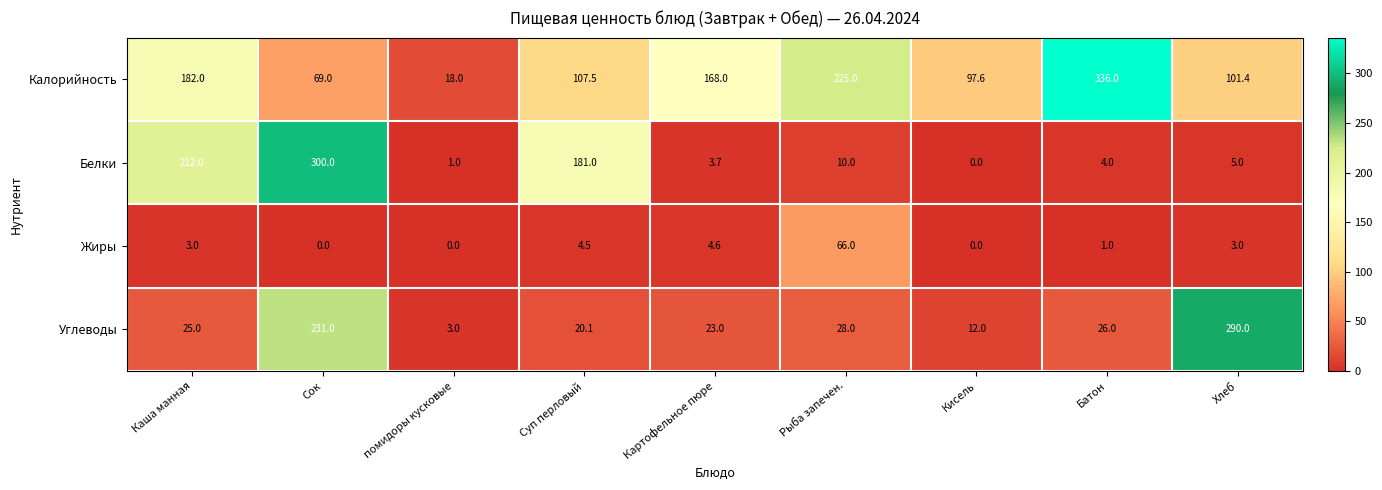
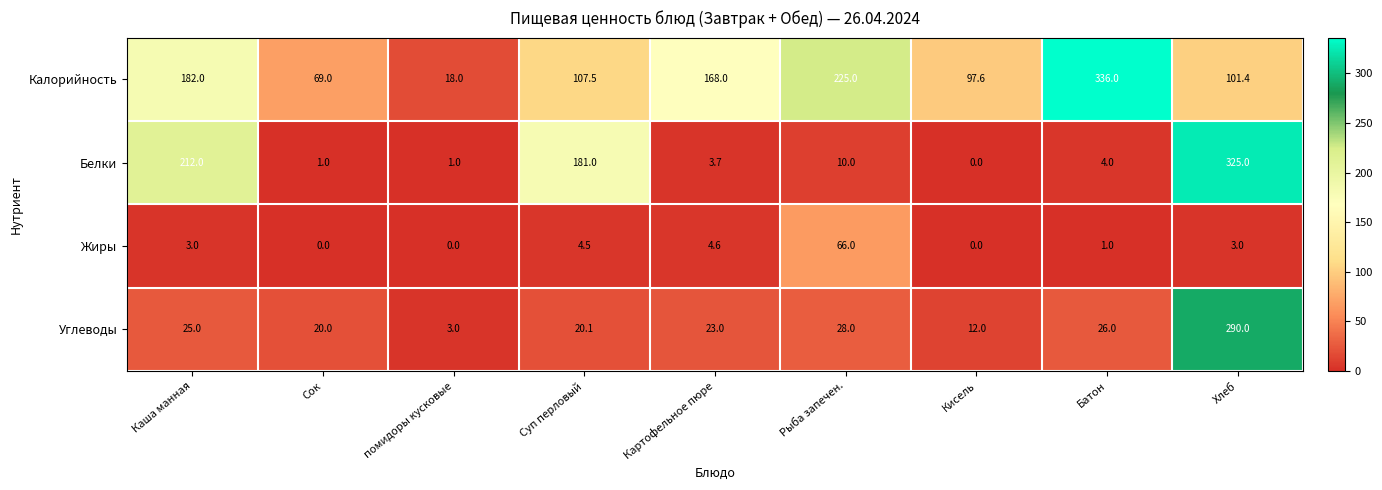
Белки, Сок: 300.0 -> 1.0
Белки, Хлеб: 5.0 -> 325.0
Углеводы, Сок: 231.0 -> 20.0
